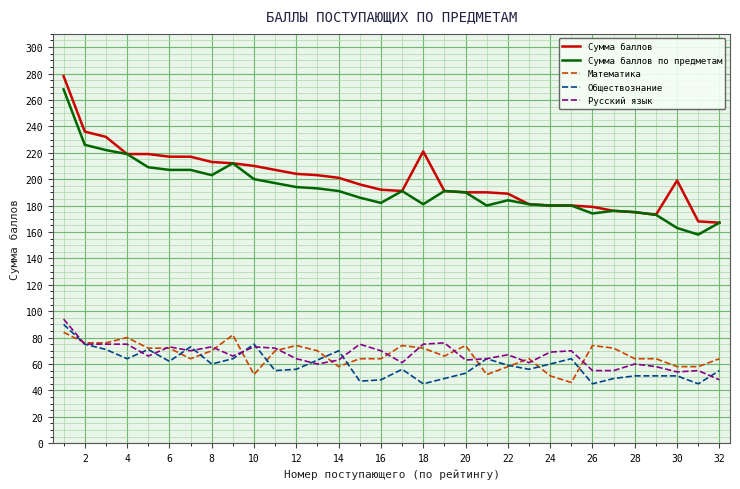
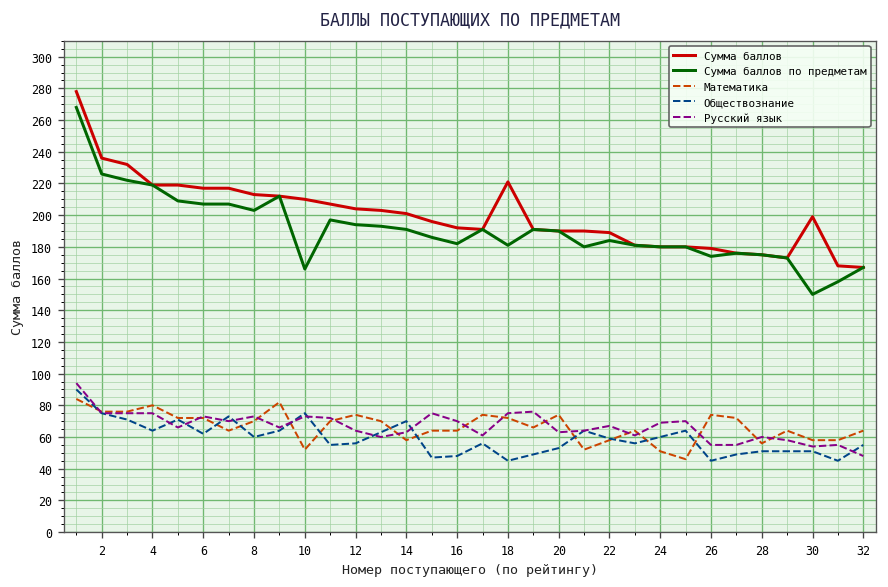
Сумма баллов по предметам, 10: 200 -> 166
Математика, 28: 64 -> 56
Сумма баллов по предметам, 30: 163 -> 150
